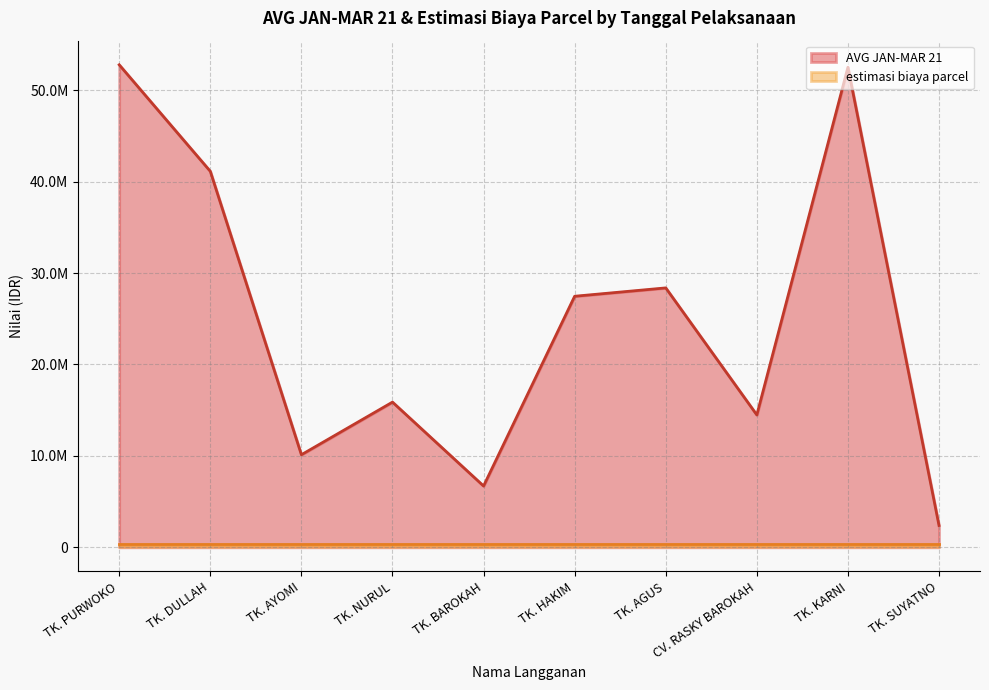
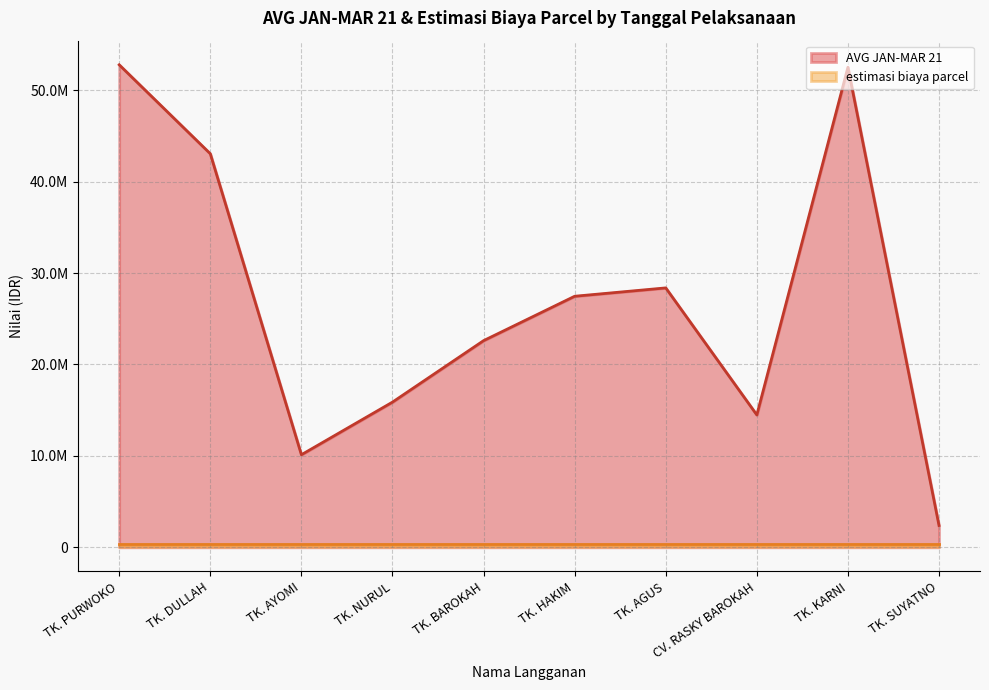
AVG JAN-MAR 21, TK. DULLAH: 41000000 -> 43000000
AVG JAN-MAR 21, TK. BAROKAH: 7000000 -> 23000000
